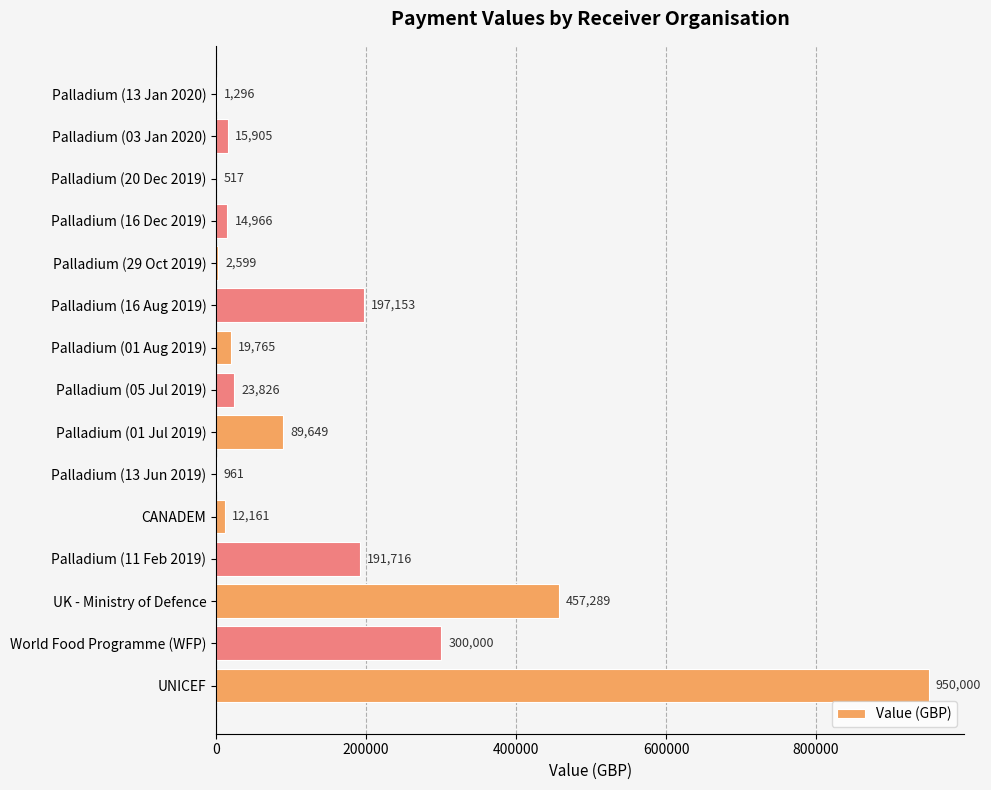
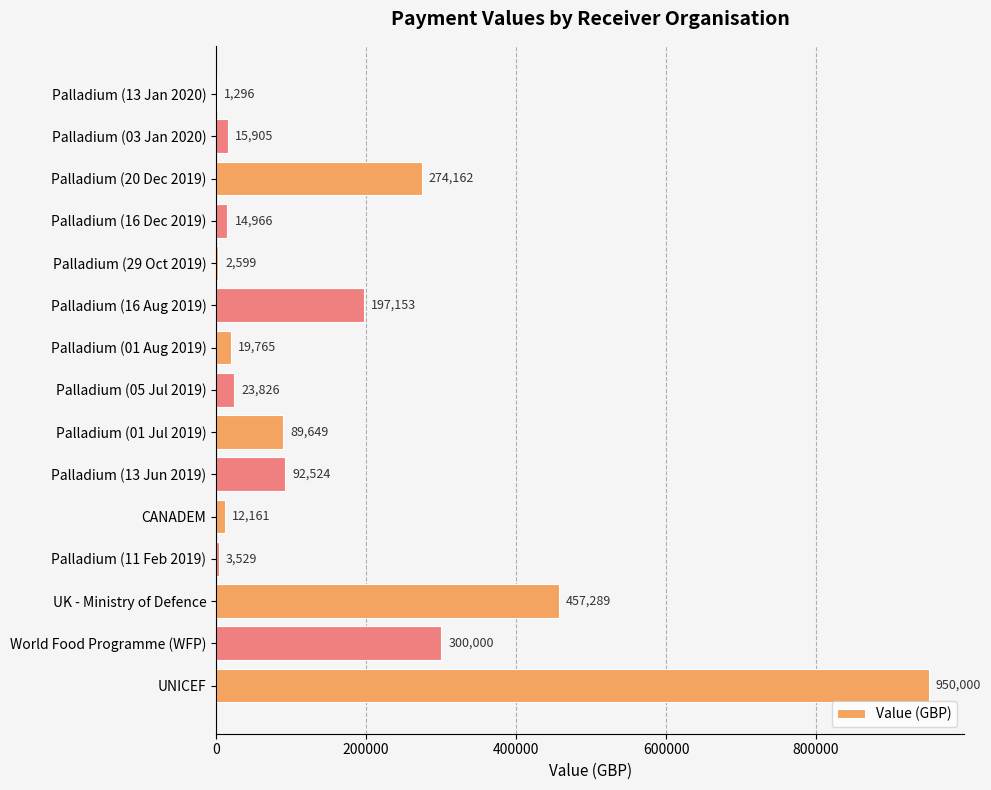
Palladium (20 Dec 2019): 517 -> 274,162
Palladium (13 Jun 2019): 961 -> 92,524
Palladium (11 Feb 2019): 191,716 -> 3,529
